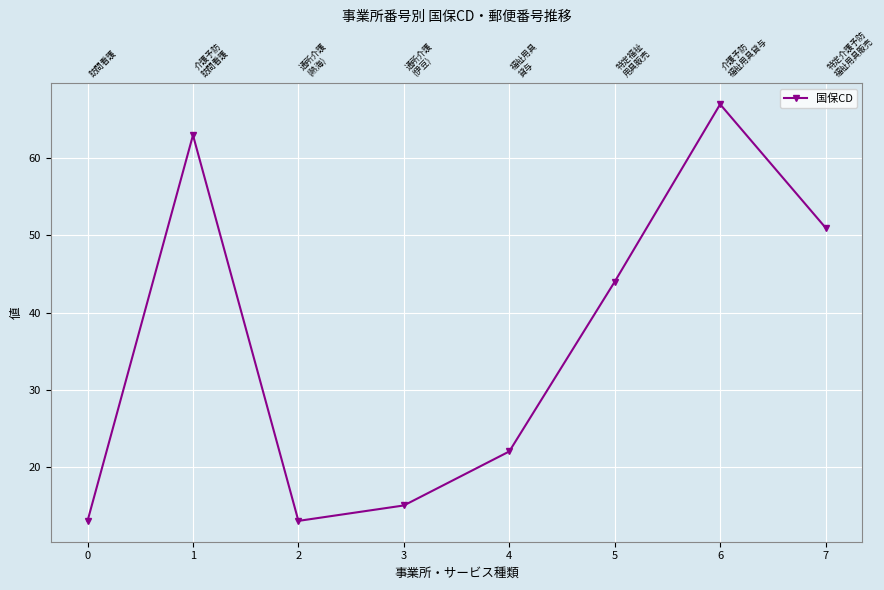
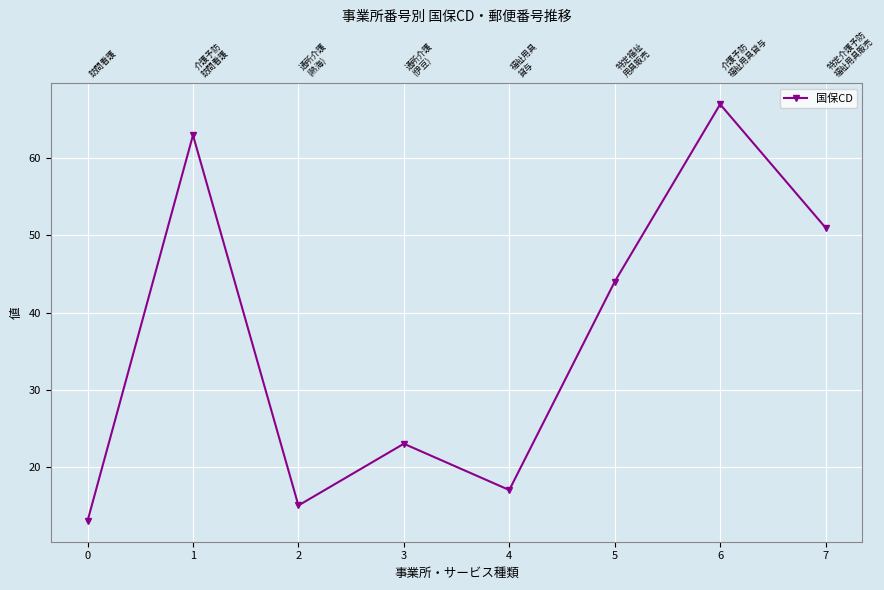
2: 13 -> 15
3: 15 -> 23
4: 22 -> 17
